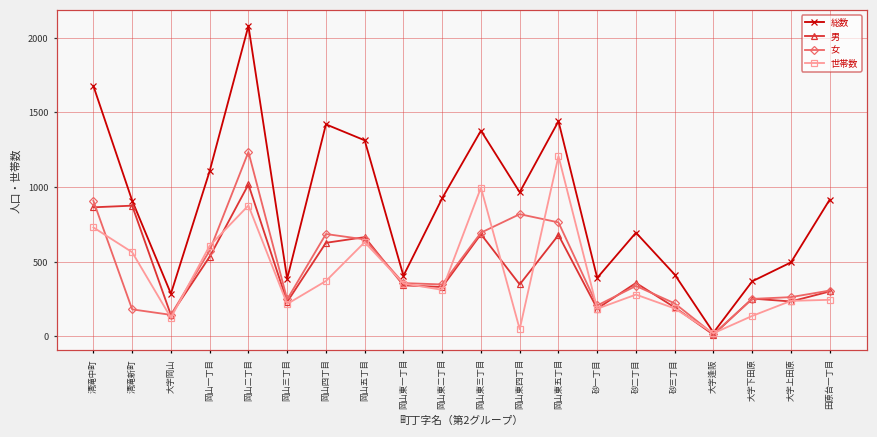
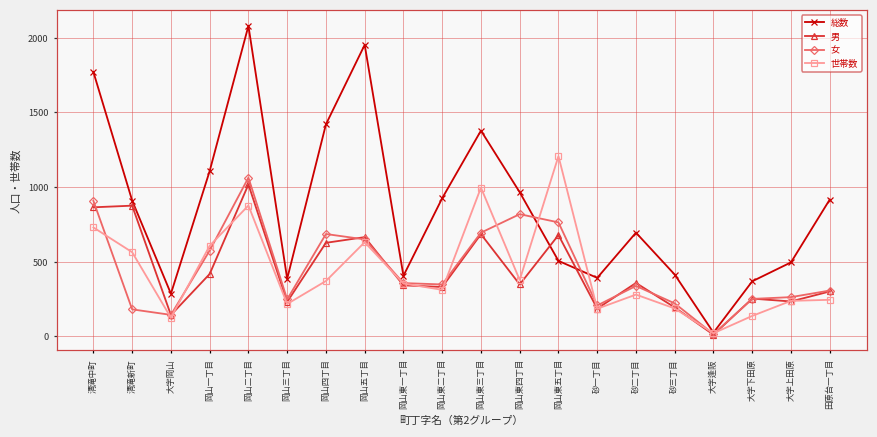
総数, 清滝中町: 1680 -> 1770
男, 岡山一丁目: 530 -> 420
女, 岡山二丁目: 1240 -> 1060
総数, 岡山五丁目: 1310 -> 1950
世帯数, 岡山東四丁目: 50 -> 380
総数, 岡山東五丁目: 1440 -> 510
